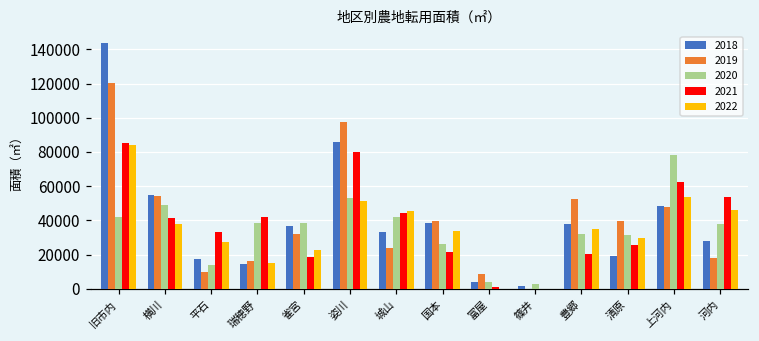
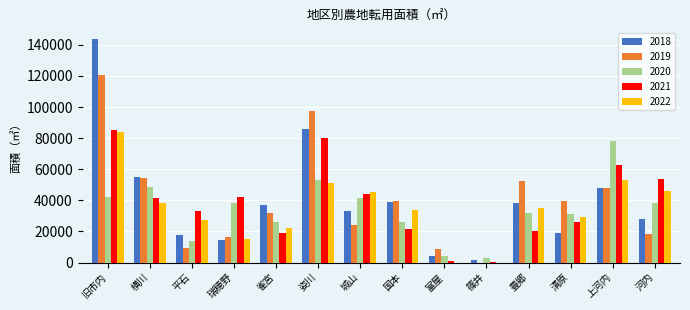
2020, 雀宮: 39000 -> 26000
